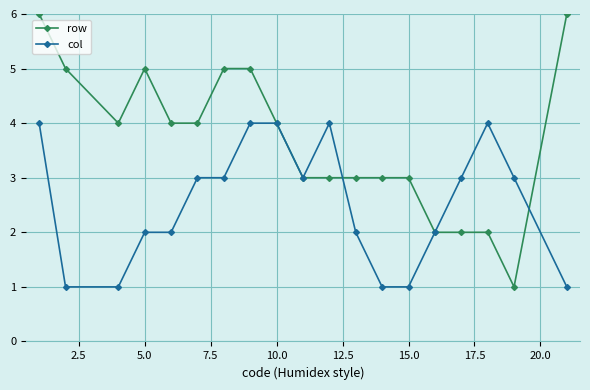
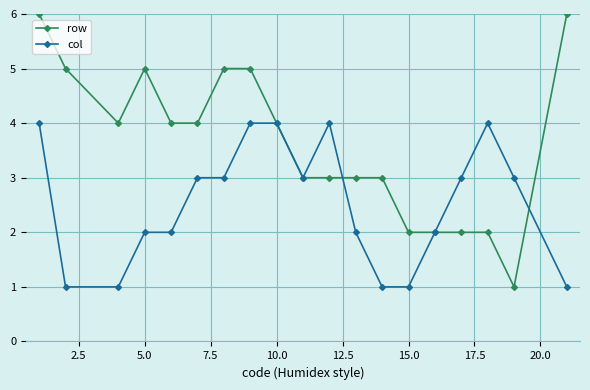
row, 15.0: 3 -> 2
